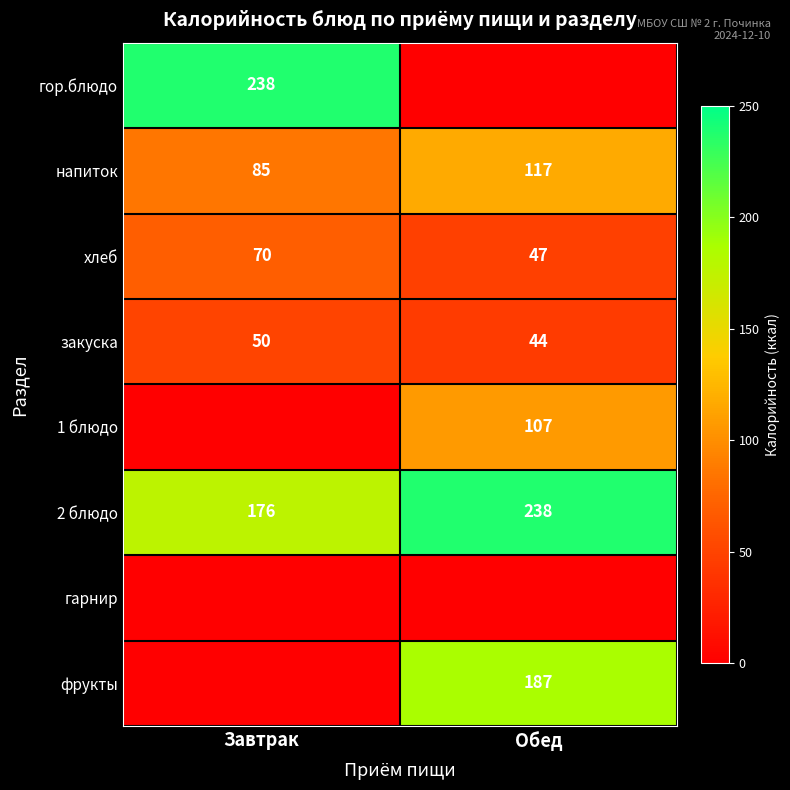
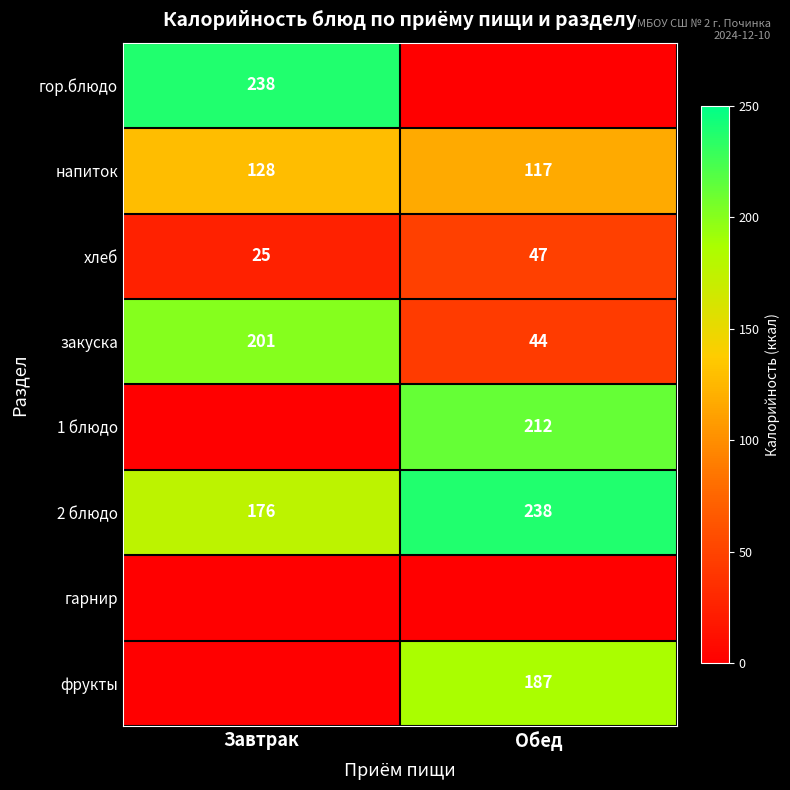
напиток, Завтрак: 85 -> 128
хлеб, Завтрак: 70 -> 25
закуска, Завтрак: 50 -> 201
1 блюдо, Обед: 107 -> 212
